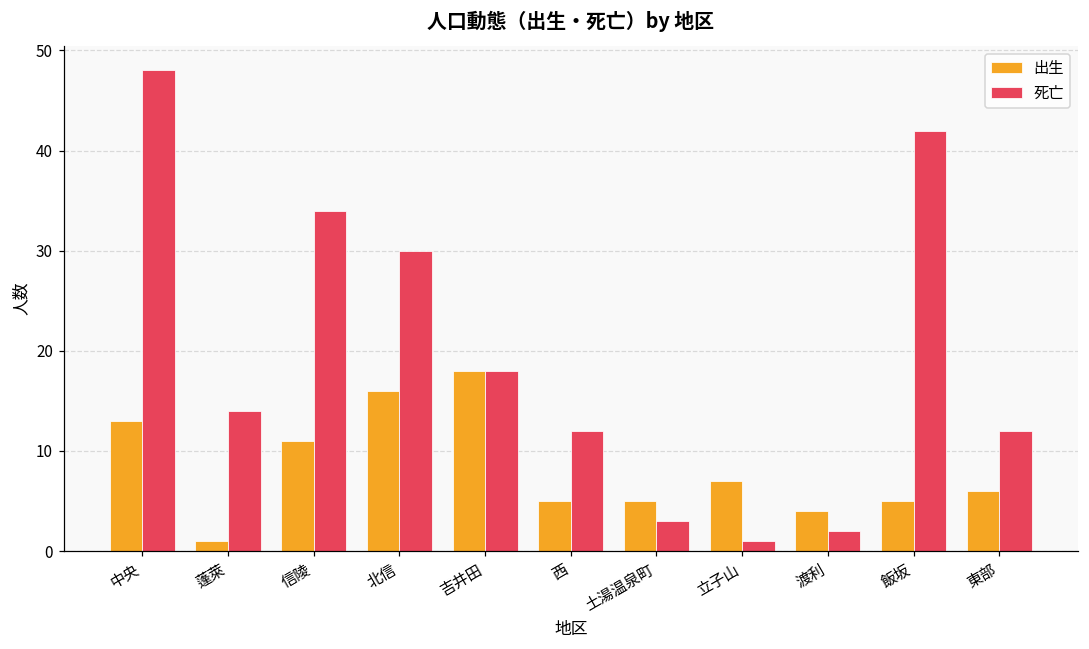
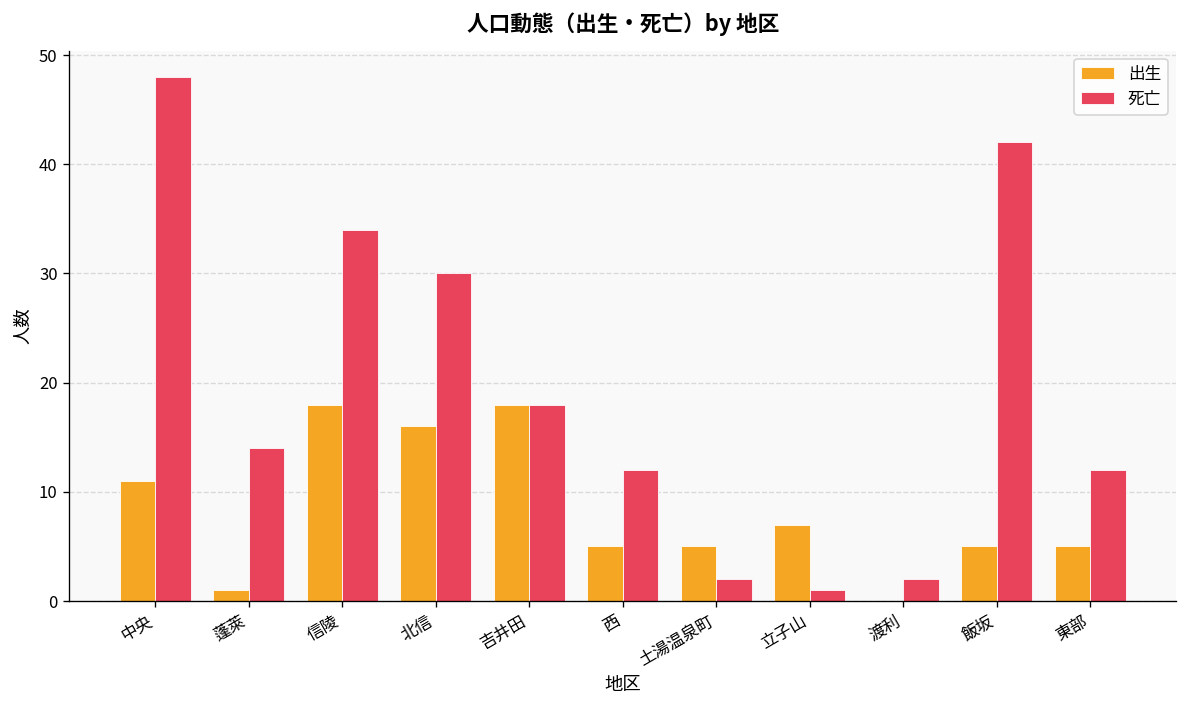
出生, 中央: 13 -> 11
出生, 信陵: 11 -> 18
死亡, 土湯温泉町: 3 -> 2
出生, 渡利: 4 -> 0
出生, 東部: 6 -> 5
